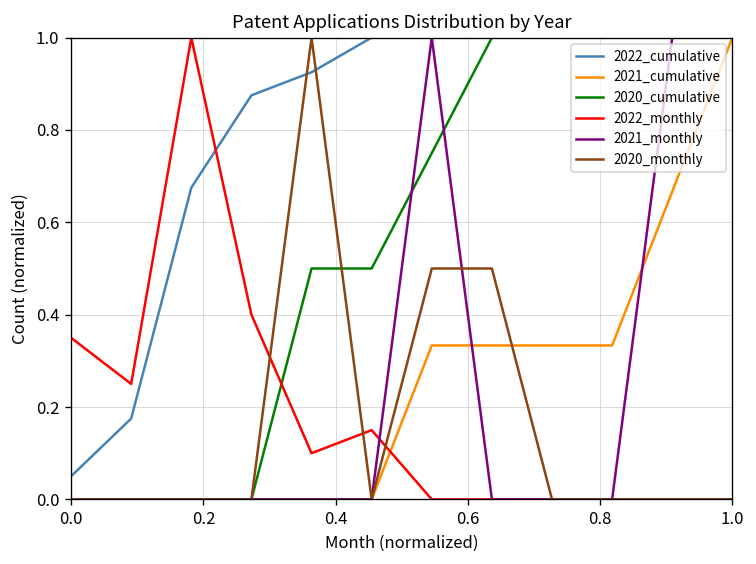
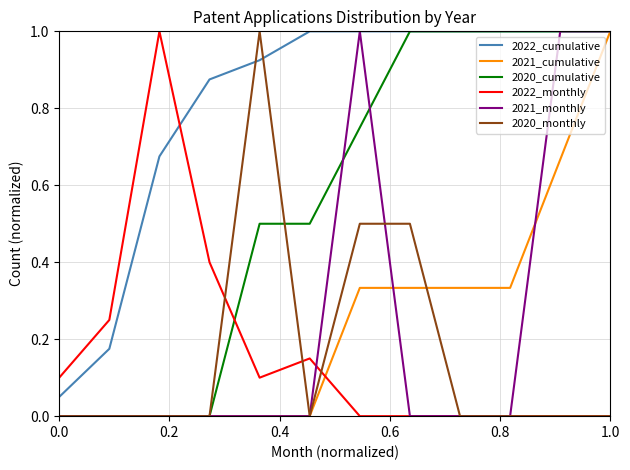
2022_monthly, 0.0: 0.35 -> 0.10
